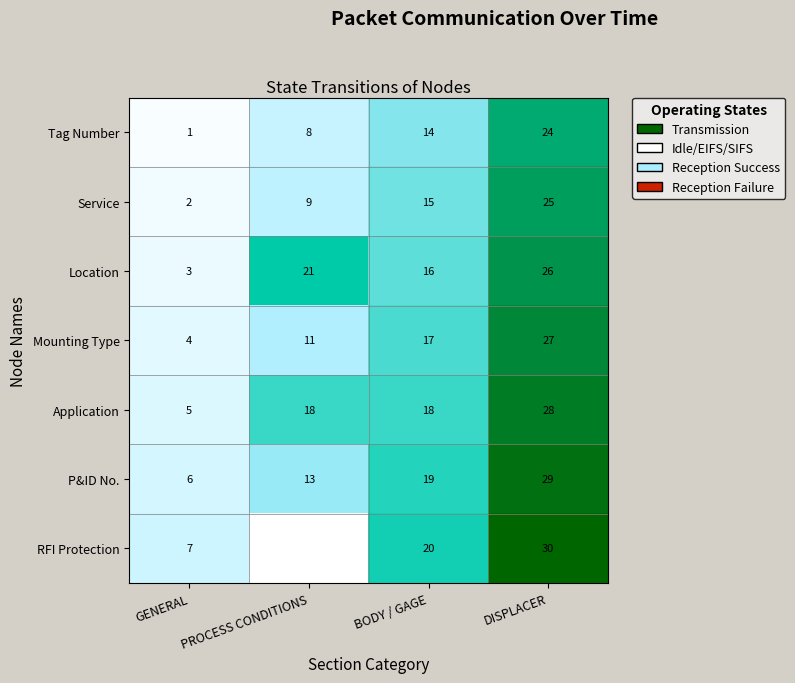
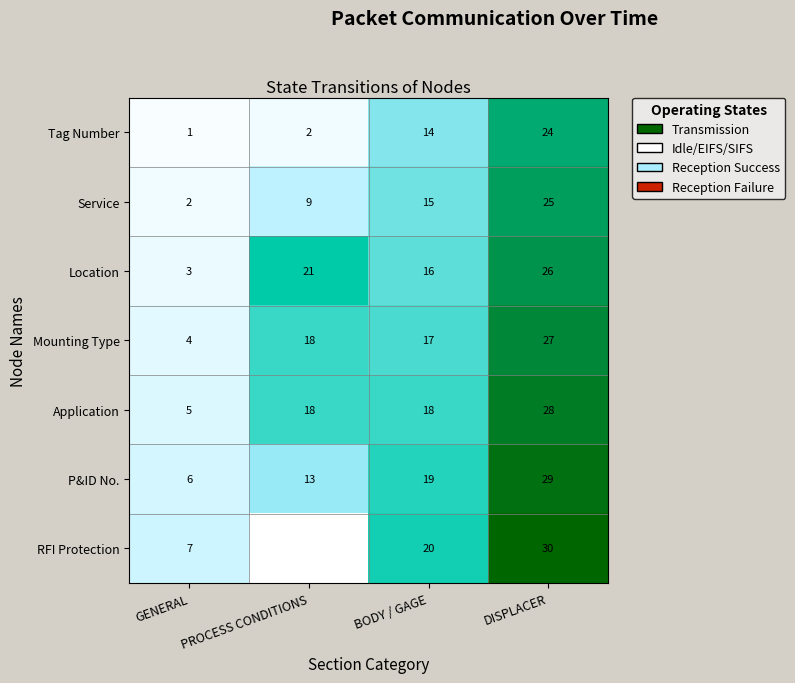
Tag Number, PROCESS CONDITIONS: 8 -> 2
Mounting Type, PROCESS CONDITIONS: 11 -> 18
